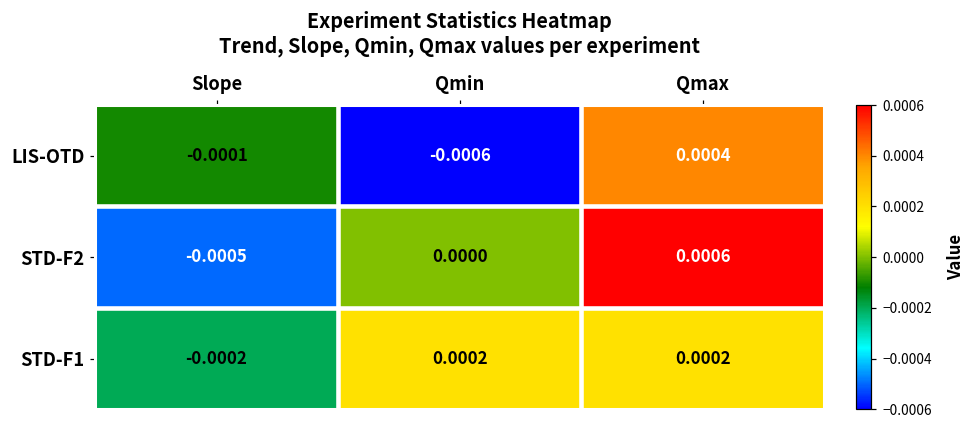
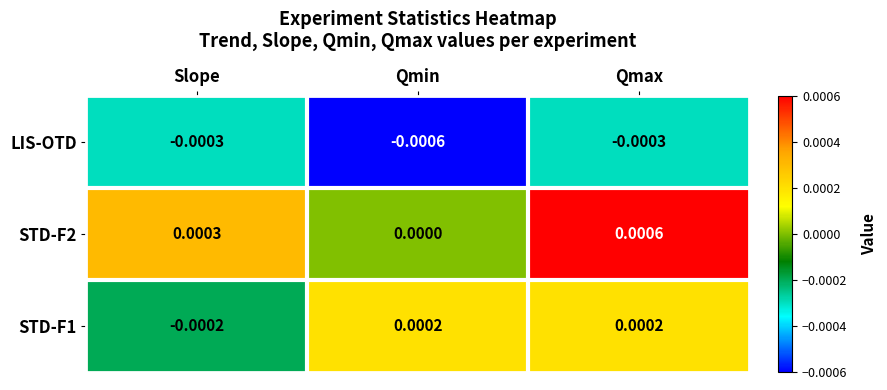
LIS-OTD, Slope: -0.0001 -> -0.0003
LIS-OTD, Qmax: 0.0004 -> -0.0003
STD-F2, Slope: -0.0005 -> 0.0003
